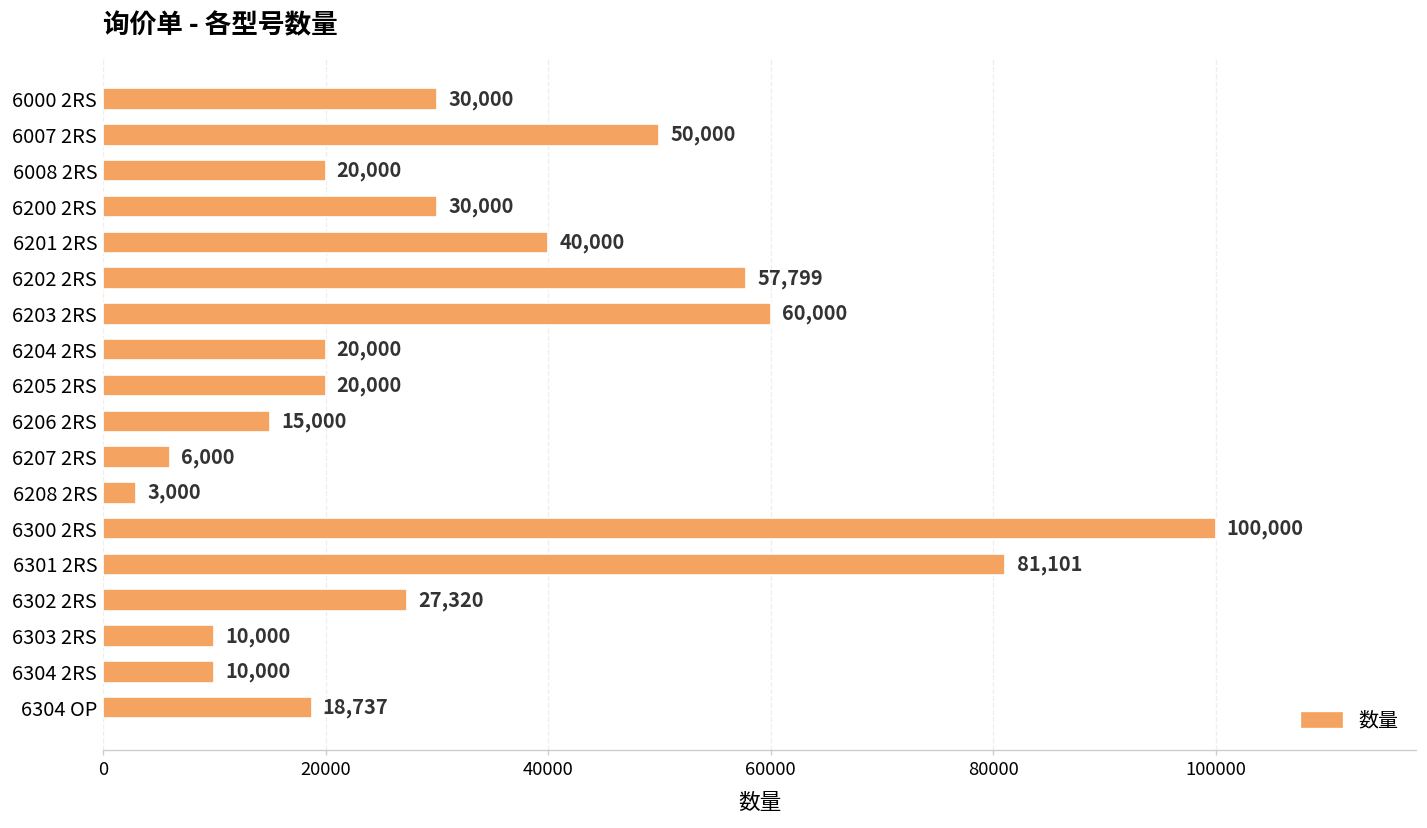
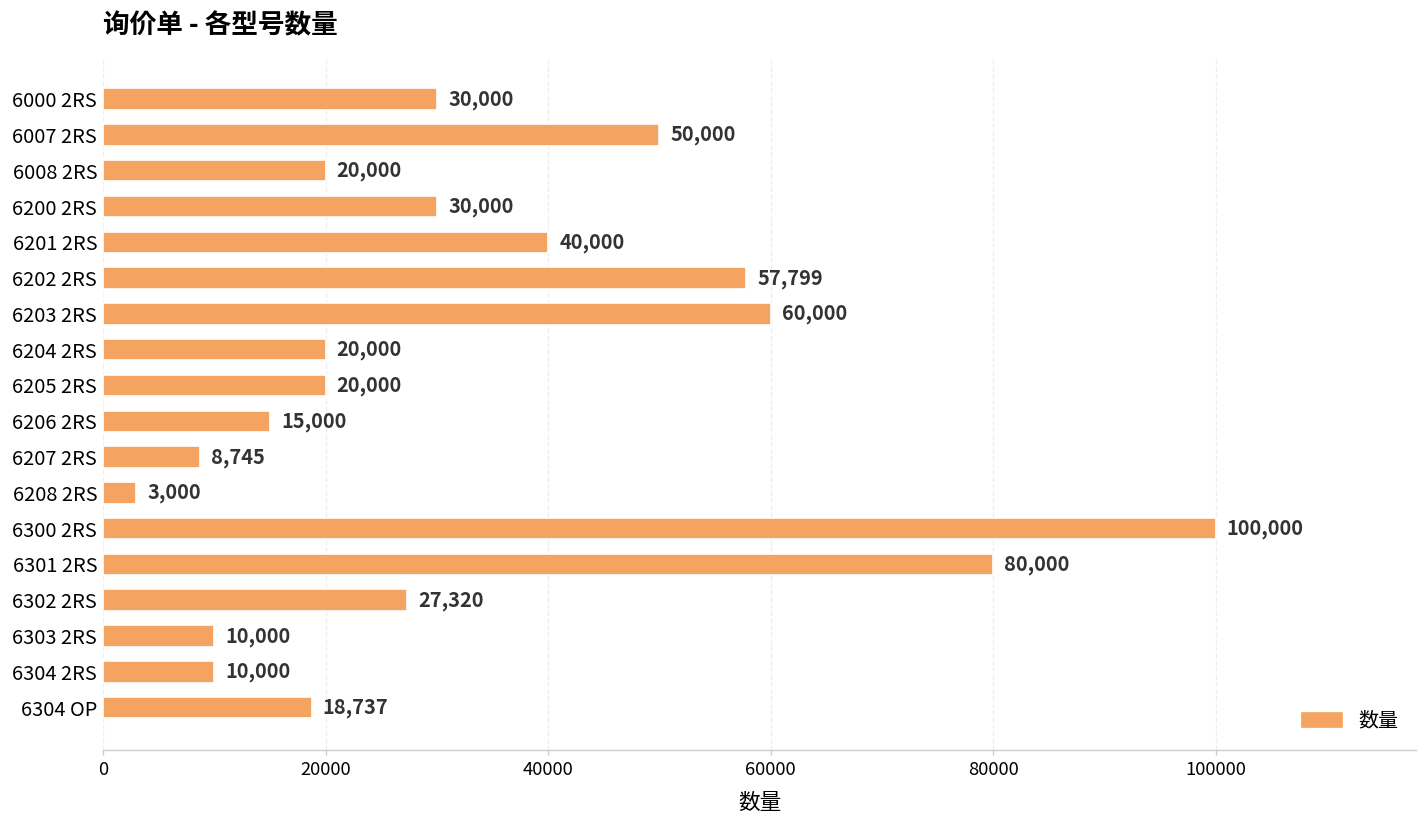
6207 2RS: 6,000 -> 8,745
6301 2RS: 81,101 -> 80,000
